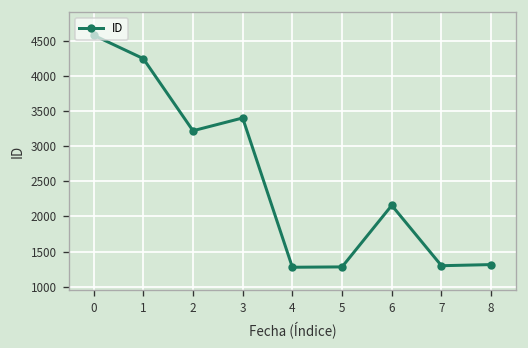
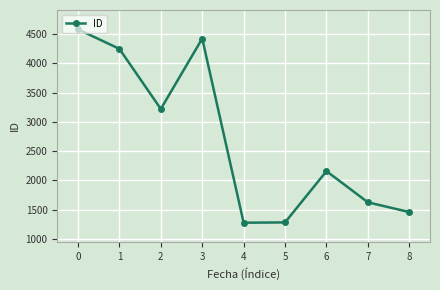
3: 3400 -> 4400
7: 1300 -> 1600
8: 1300 -> 1500
